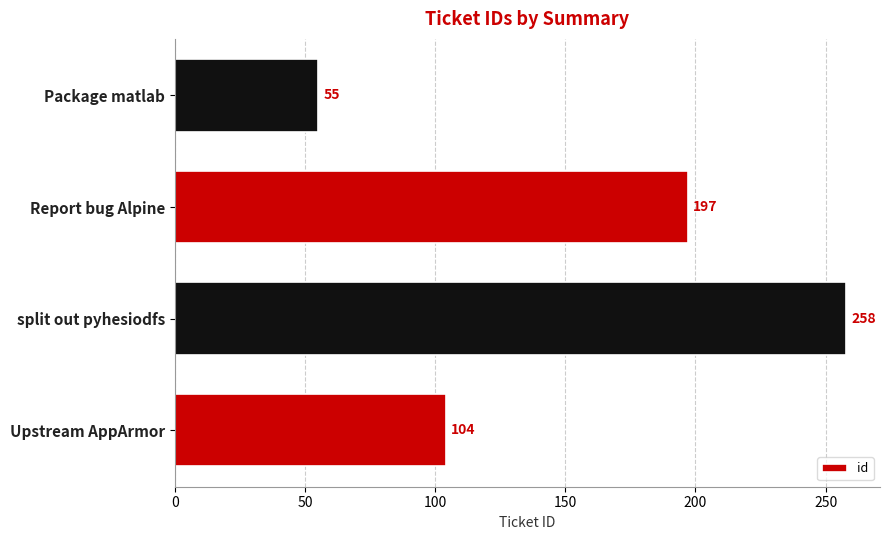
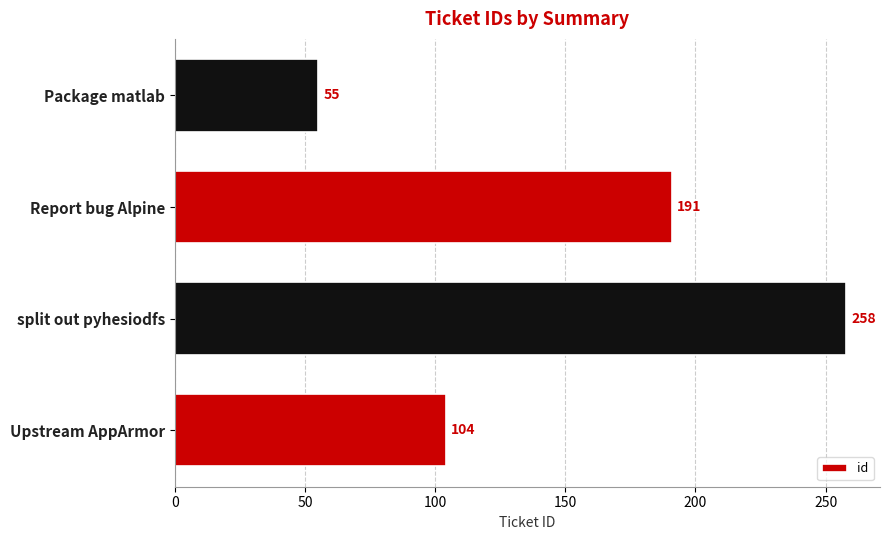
Report bug Alpine: 197 -> 191
